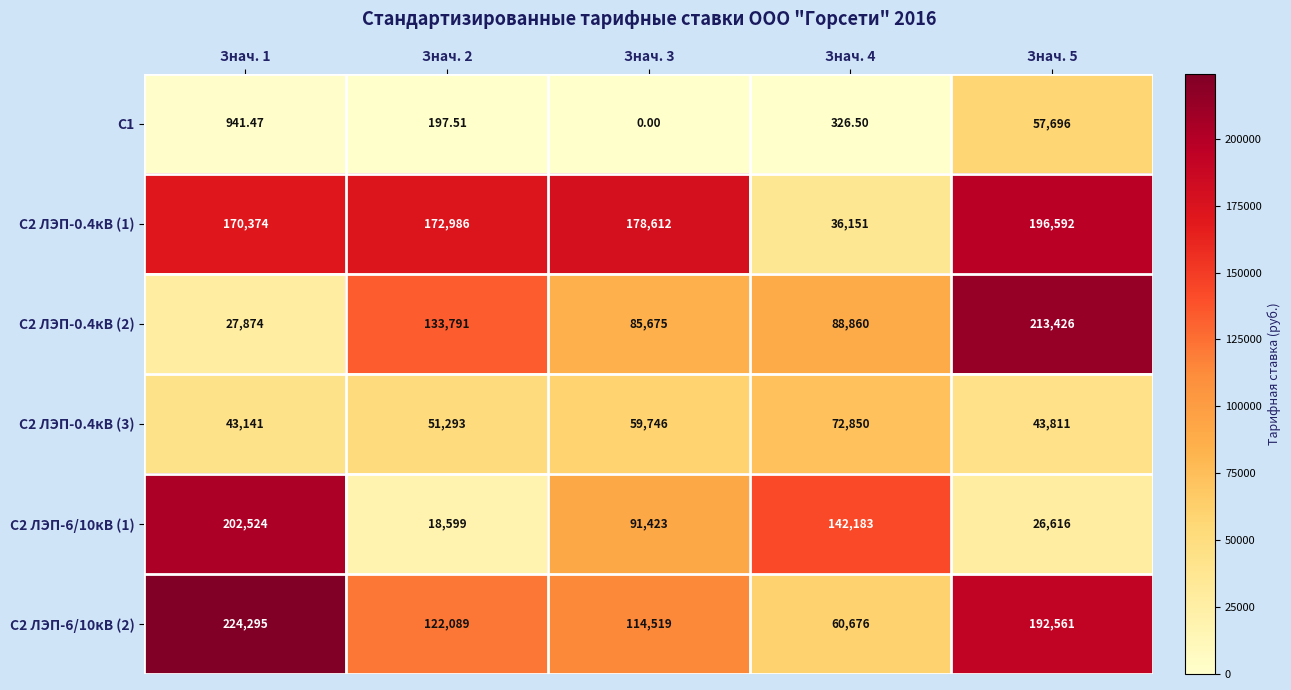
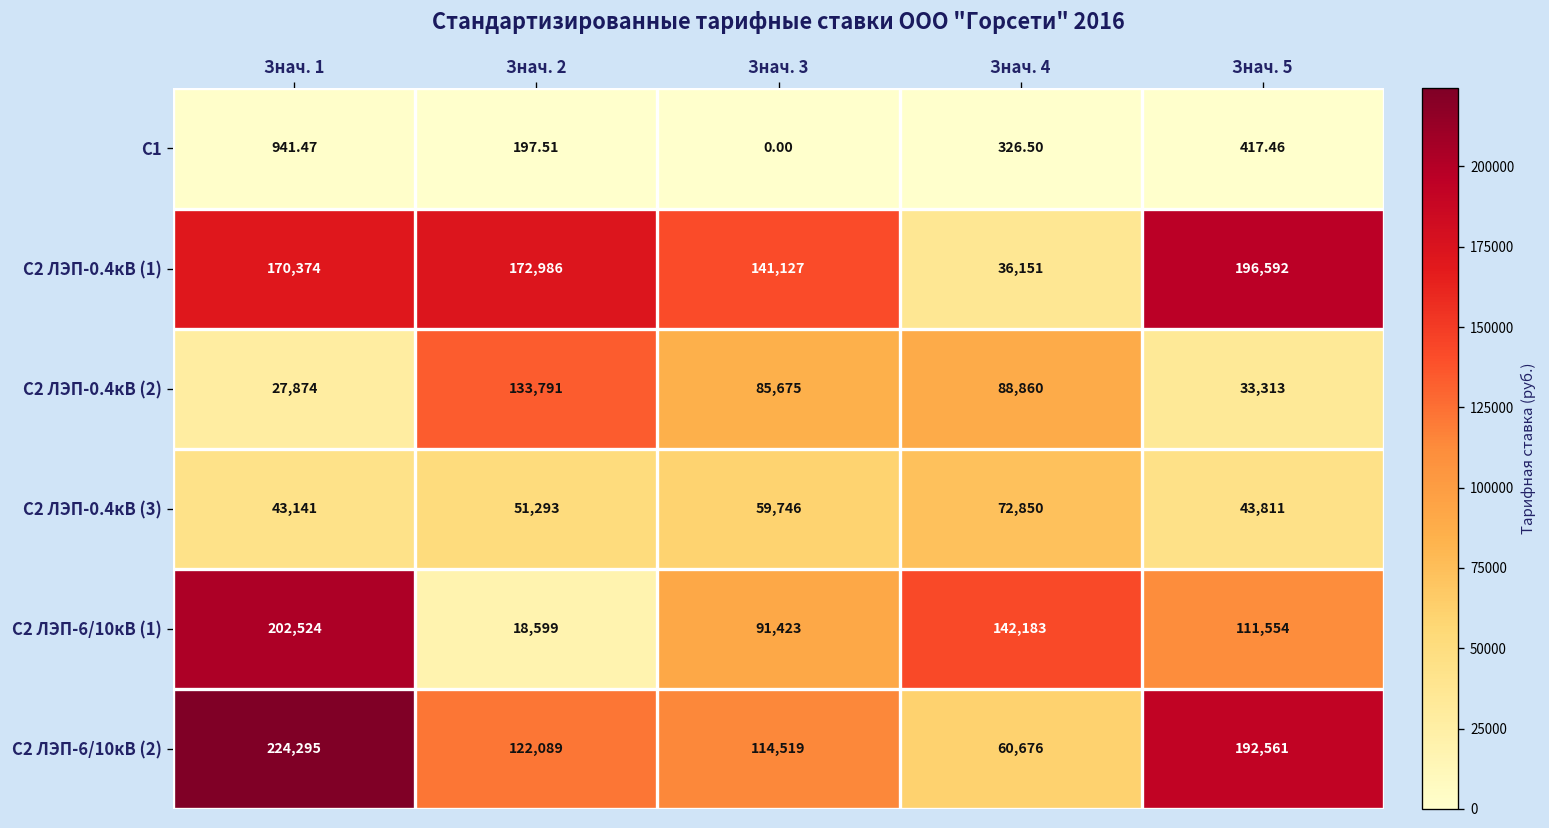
С1, Знач. 5: 57,696 -> 417.46
С2 ЛЭП-0.4кВ (1), Знач. 3: 178,612 -> 141,127
С2 ЛЭП-0.4кВ (2), Знач. 5: 213,426 -> 33,313
С2 ЛЭП-6/10кВ (1), Знач. 5: 26,616 -> 111,554
